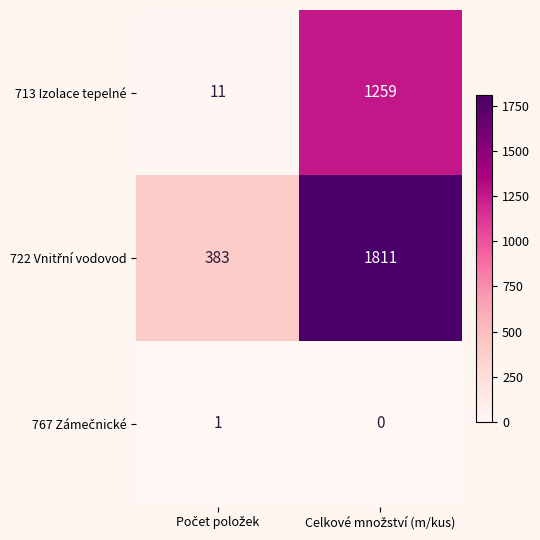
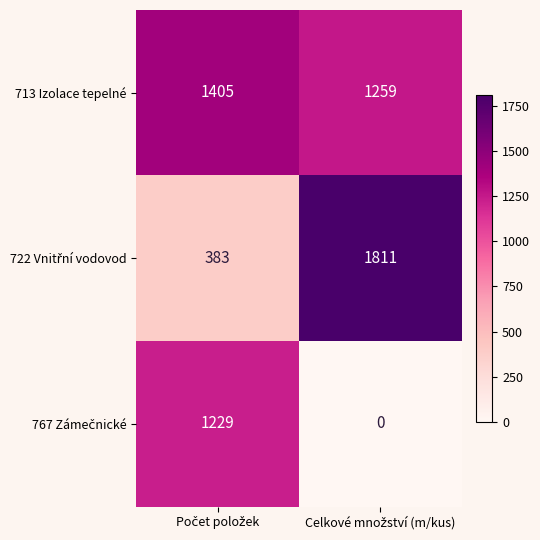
713 Izolace tepelné, Počet položek: 11 -> 1405
767 Zámečnické, Počet položek: 1 -> 1229
